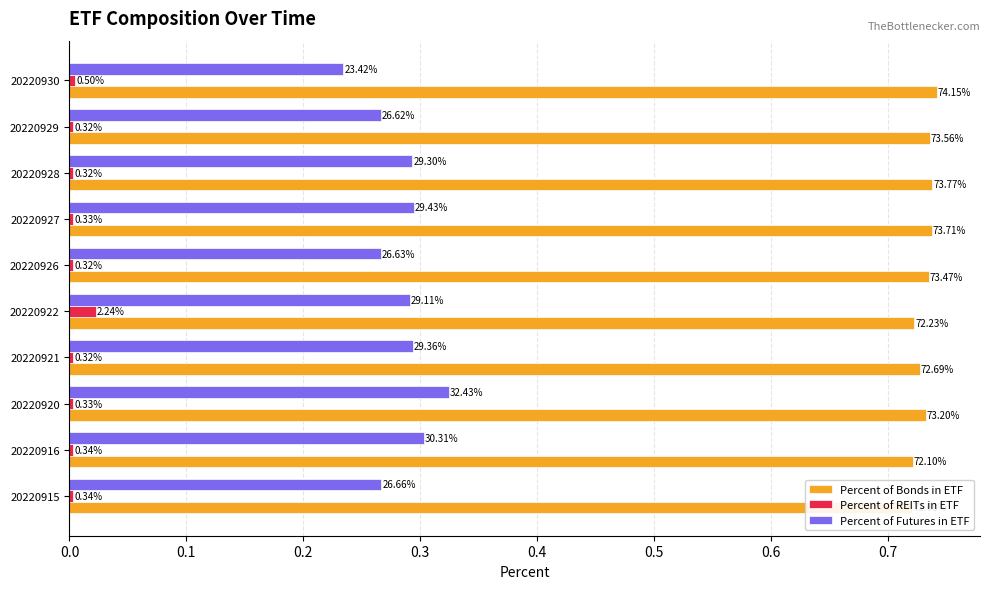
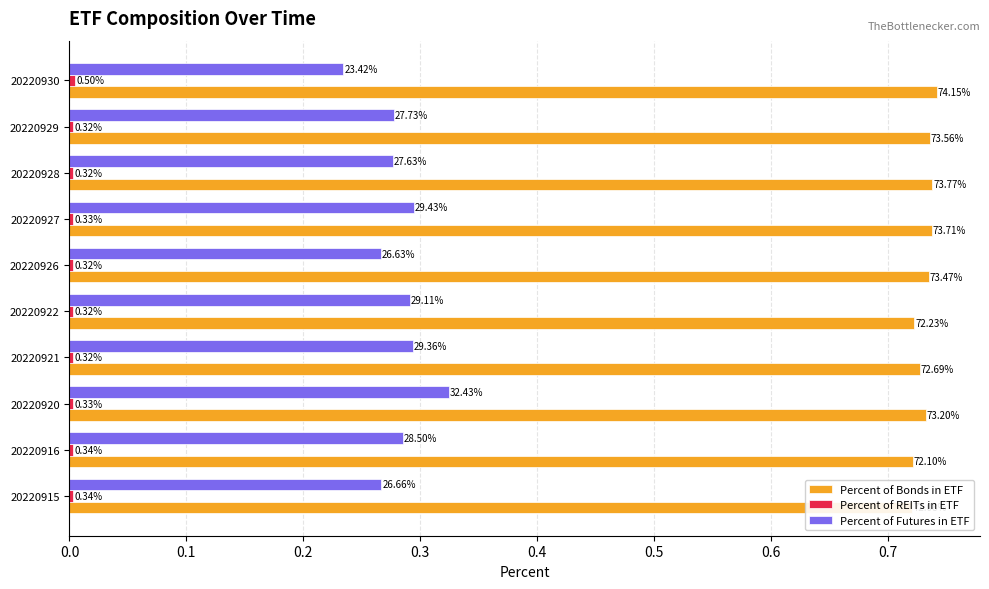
Percent of Futures in ETF, 20220929: 26.62% -> 27.73%
Percent of Futures in ETF, 20220928: 29.30% -> 27.63%
Percent of REITs in ETF, 20220922: 2.24% -> 0.32%
Percent of Futures in ETF, 20220916: 30.31% -> 28.50%
